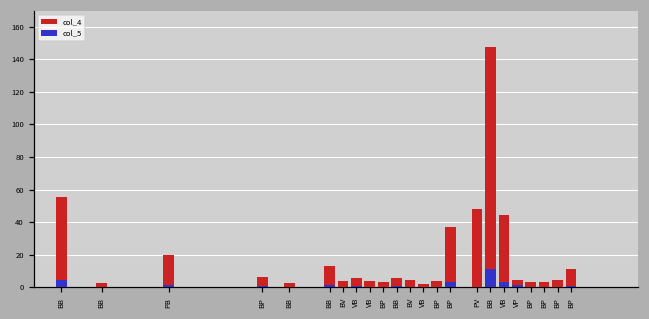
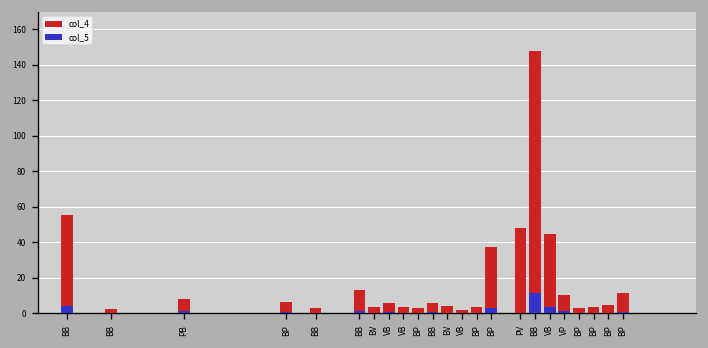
col_4, PB: 20 -> 8
col_4, VP: 4 -> 10
